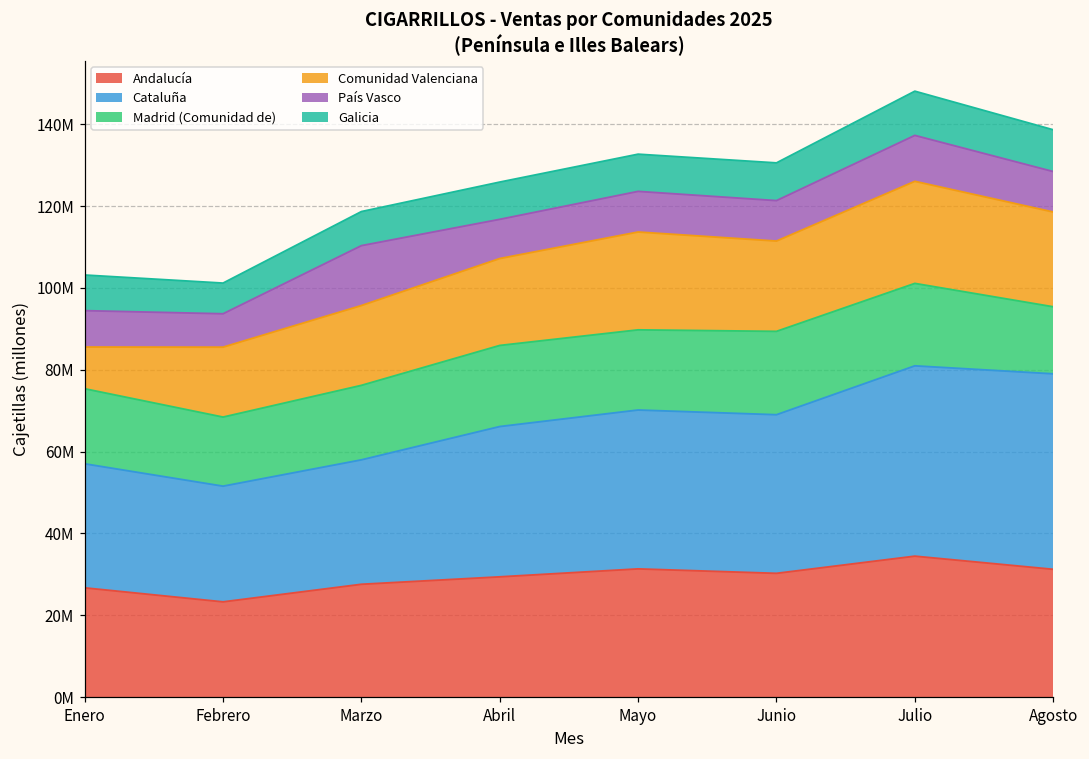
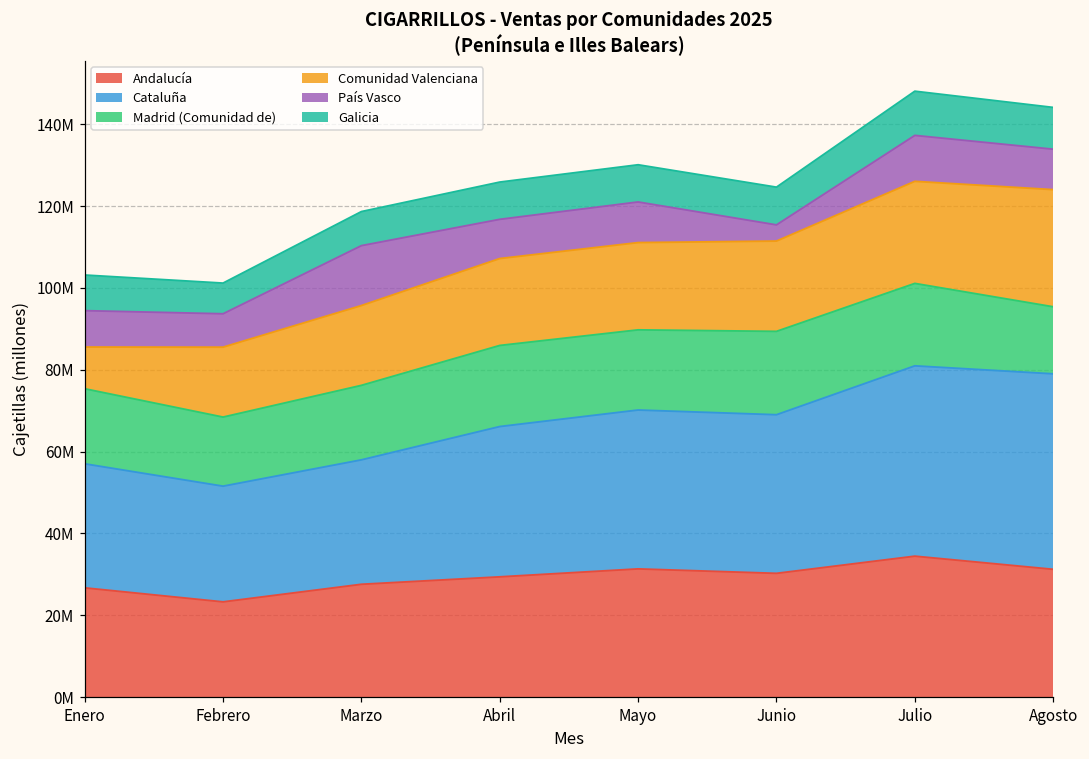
Comunidad Valenciana, Mayo: 24000000 -> 21000000
País Vasco, Junio: 10000000 -> 4000000
Comunidad Valenciana, Agosto: 23000000 -> 29000000
